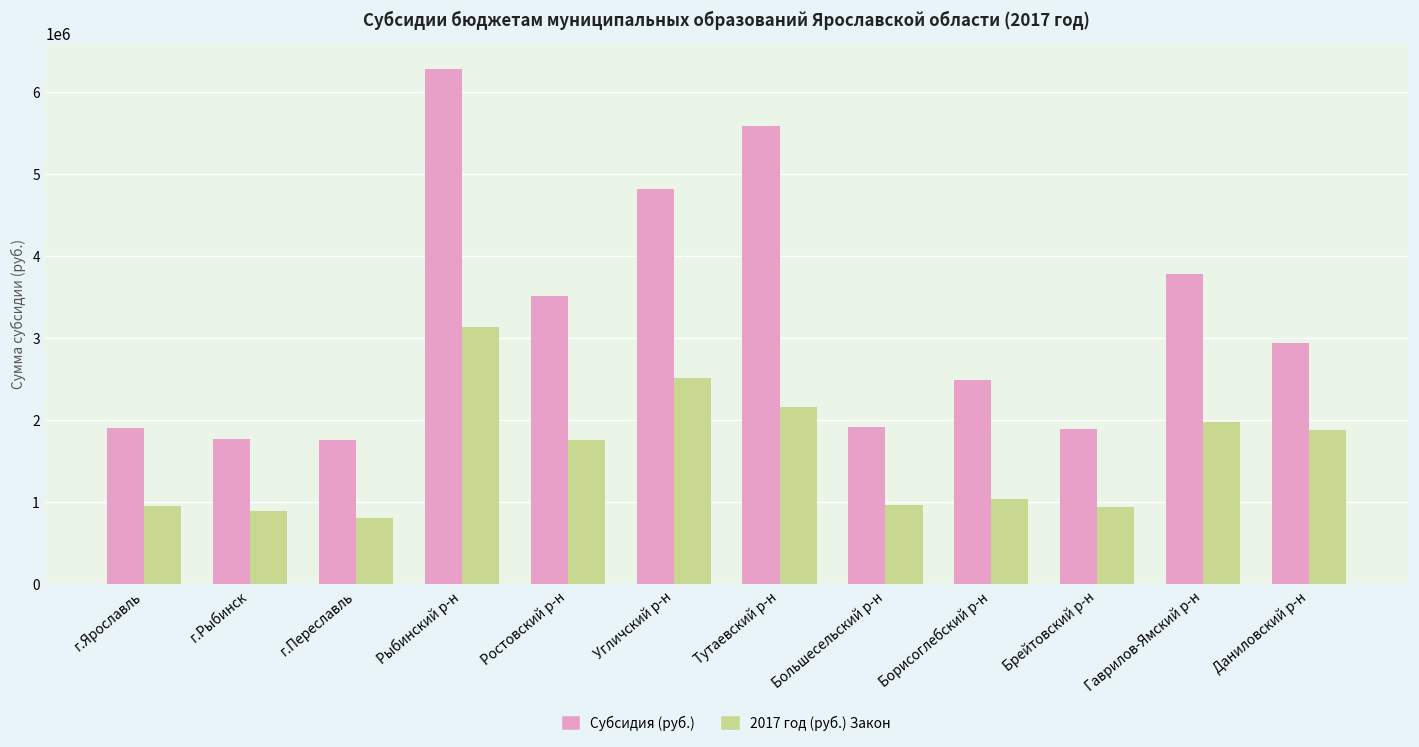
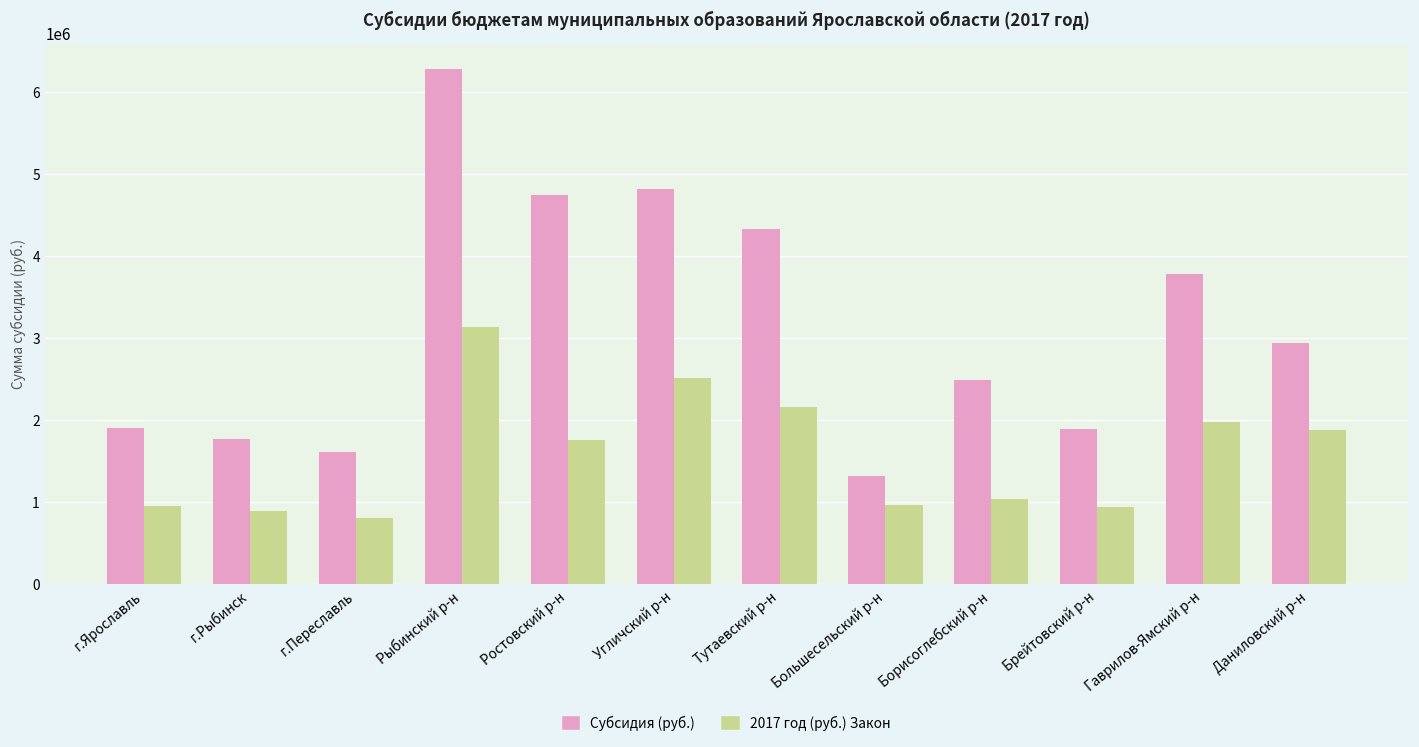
Субсидия (руб.), г.Переславль: 1800000 -> 1600000
Субсидия (руб.), Ростовский р-н: 3500000 -> 4700000
Субсидия (руб.), Тутаевский р-н: 5600000 -> 4300000
Субсидия (руб.), Большесельский р-н: 1900000 -> 1300000
